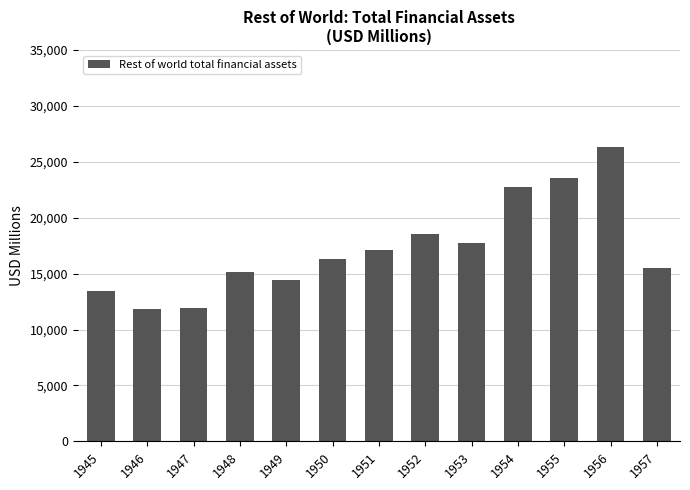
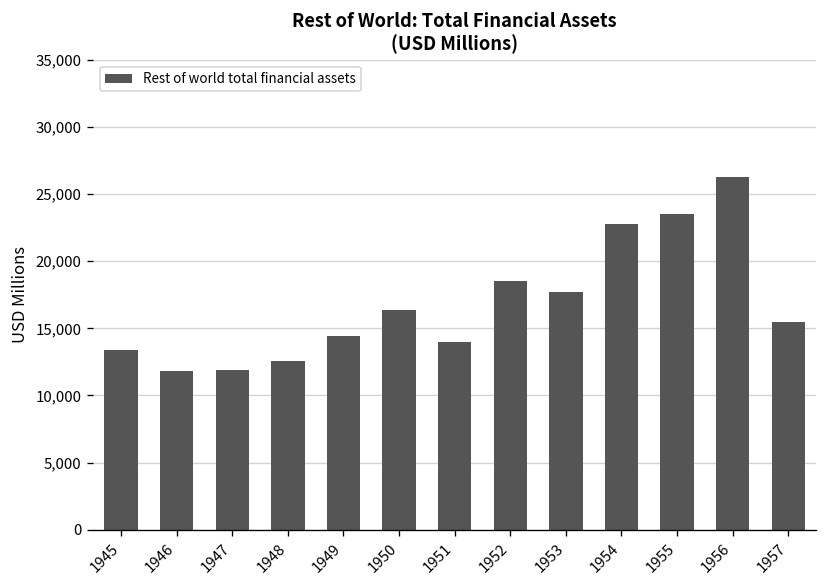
1948: 15,200 -> 12,600
1951: 17,200 -> 14,000
